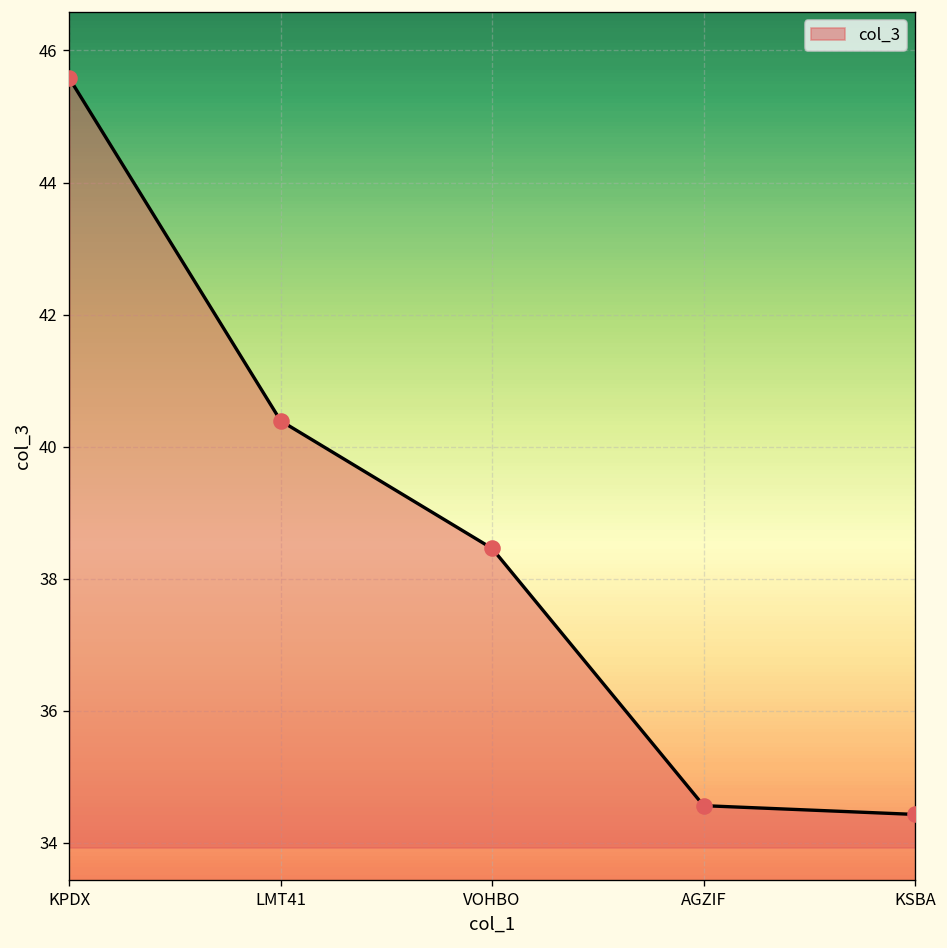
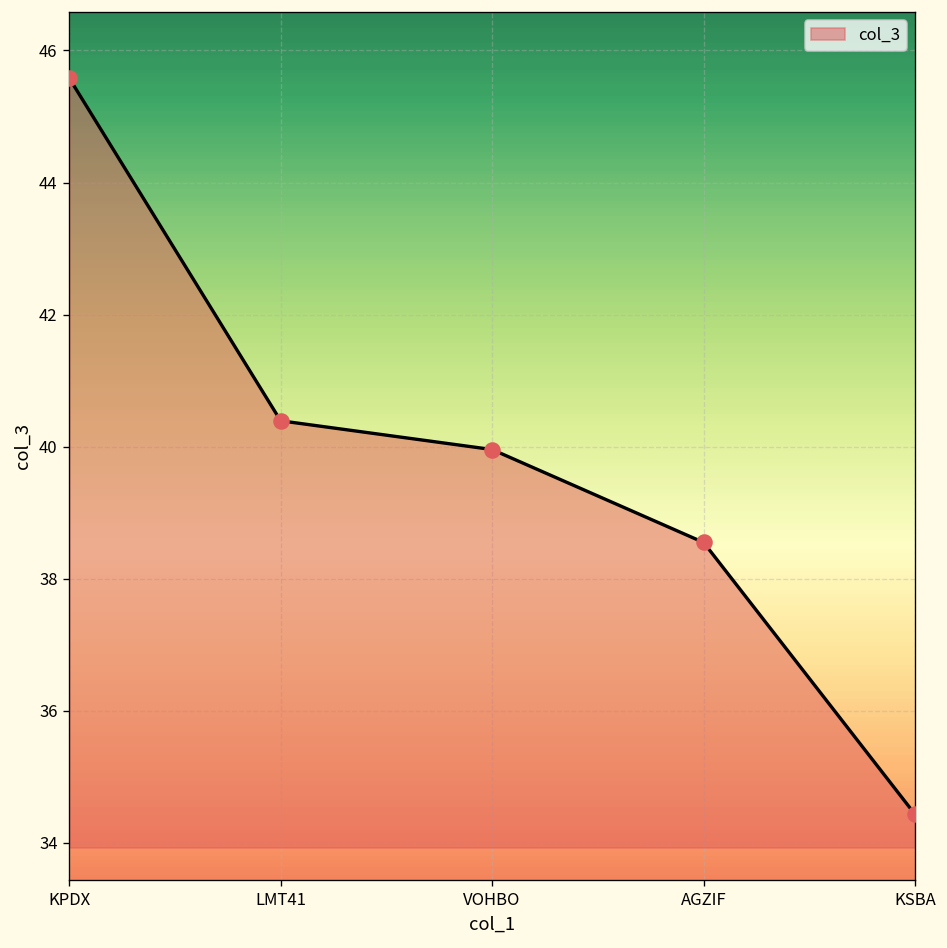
VOHBO: 38.5 -> 40.0
AGZIF: 34.6 -> 38.5
